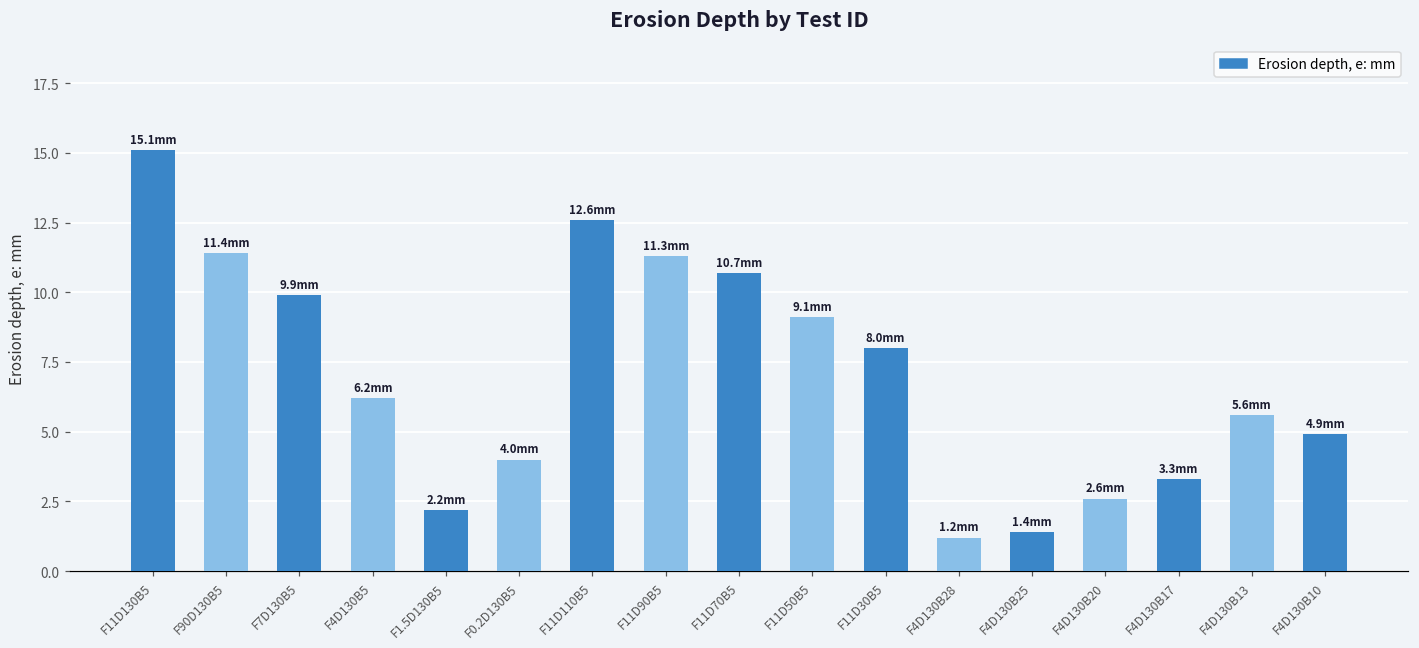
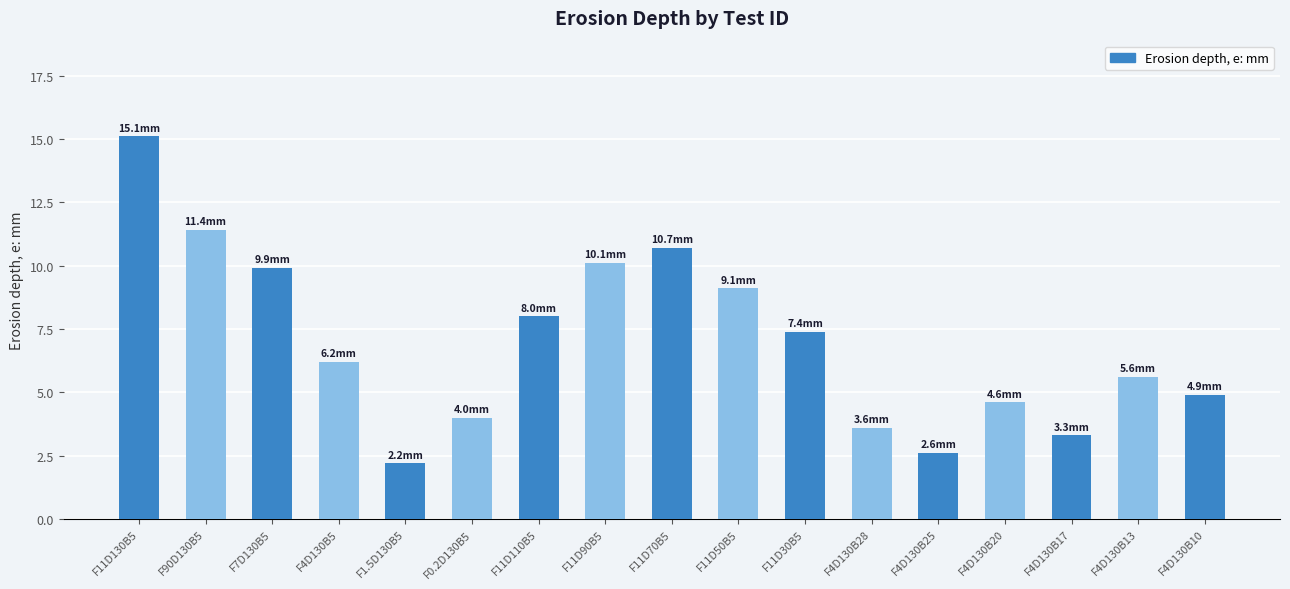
F11D110B5: 12.6 -> 8.0
F11D90B5: 11.3 -> 10.1
F11D30B5: 8.0 -> 7.4
F4D130B28: 1.2 -> 3.6
F4D130B25: 1.4 -> 2.6
F4D130B20: 2.6 -> 4.6
